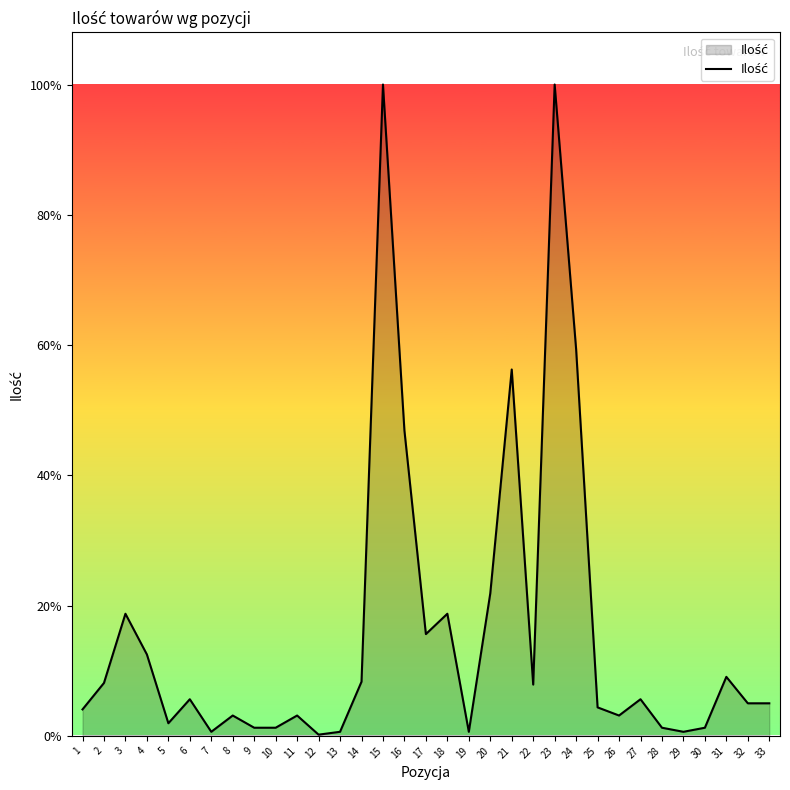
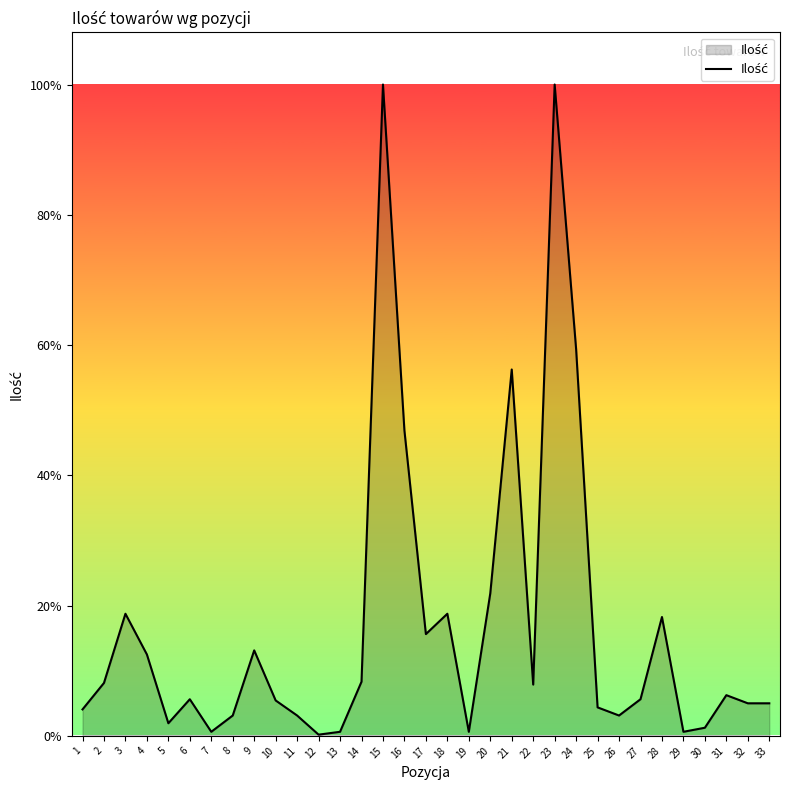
9: 1% -> 13%
10: 1% -> 5%
28: 1% -> 18%
31: 9% -> 6%
